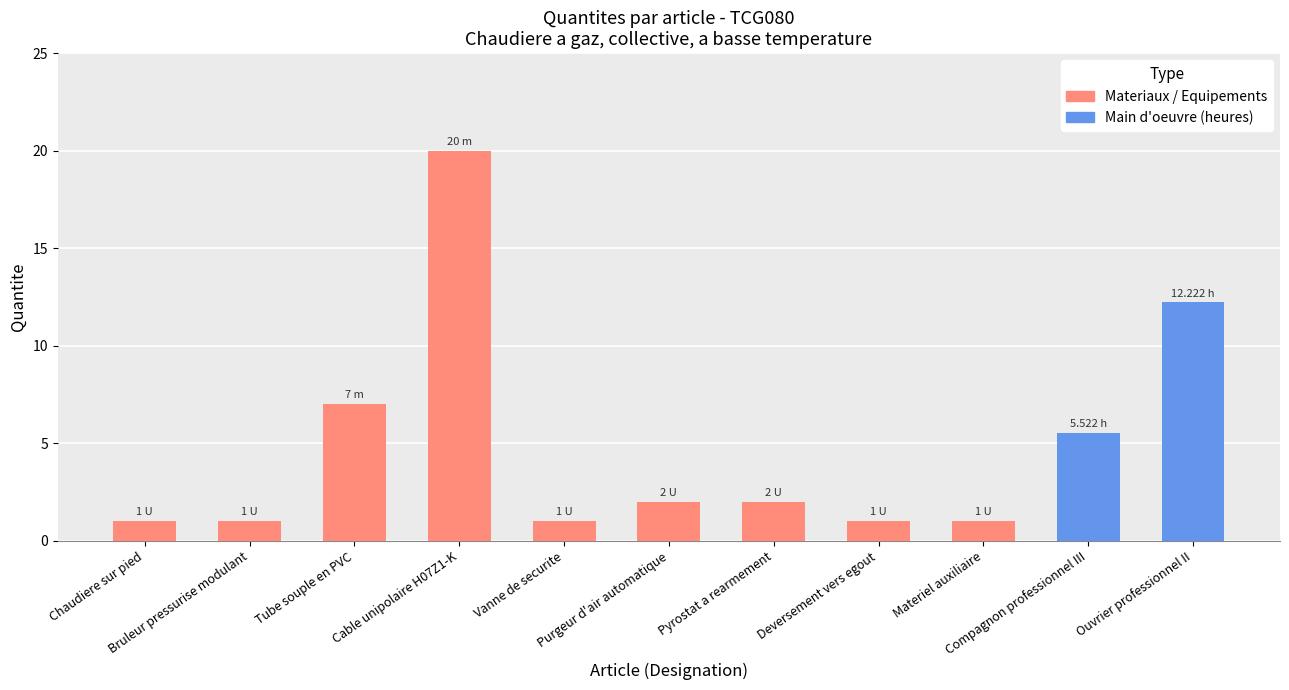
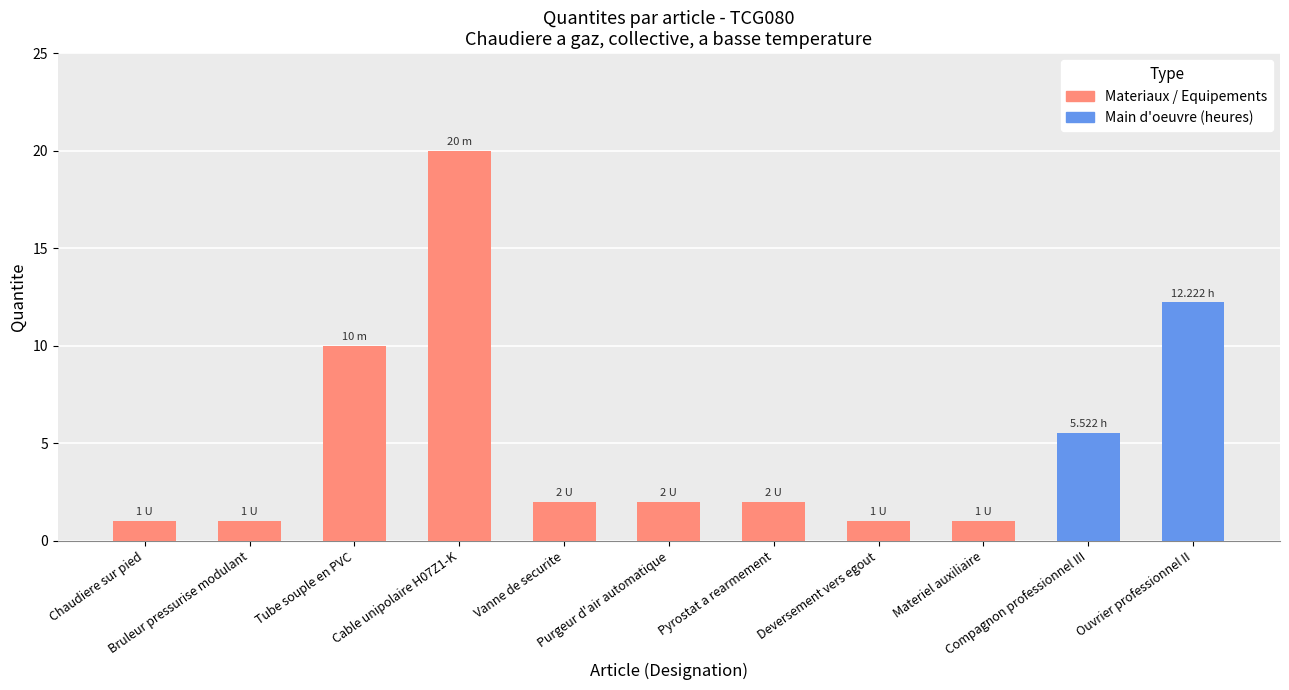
Tube souple en PVC: 7 -> 10
Vanne de securite: 1 -> 2
